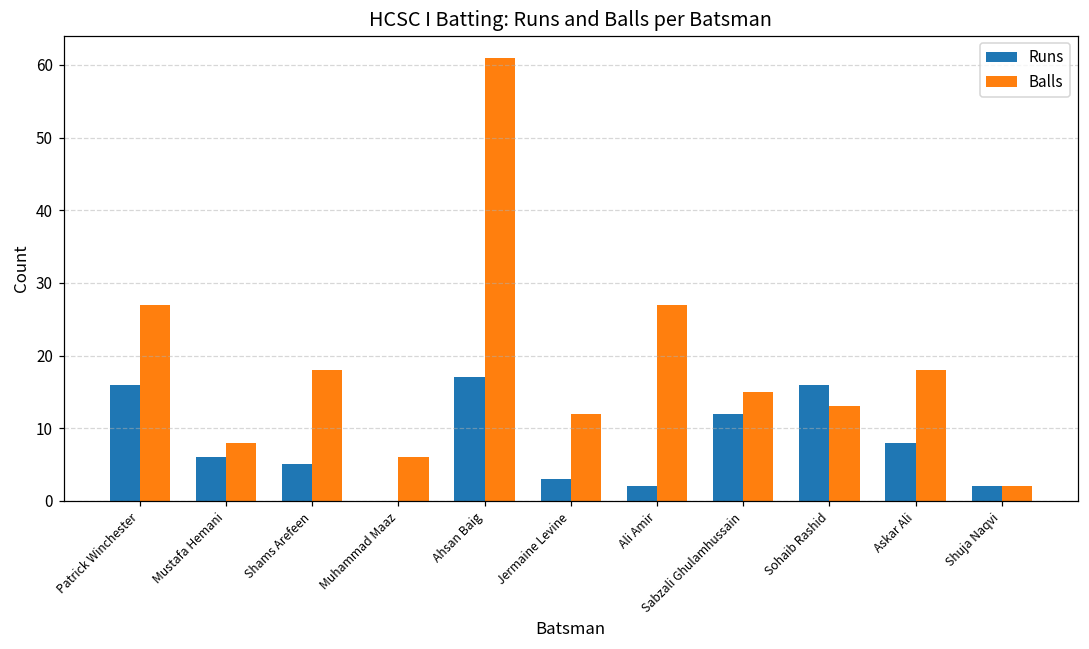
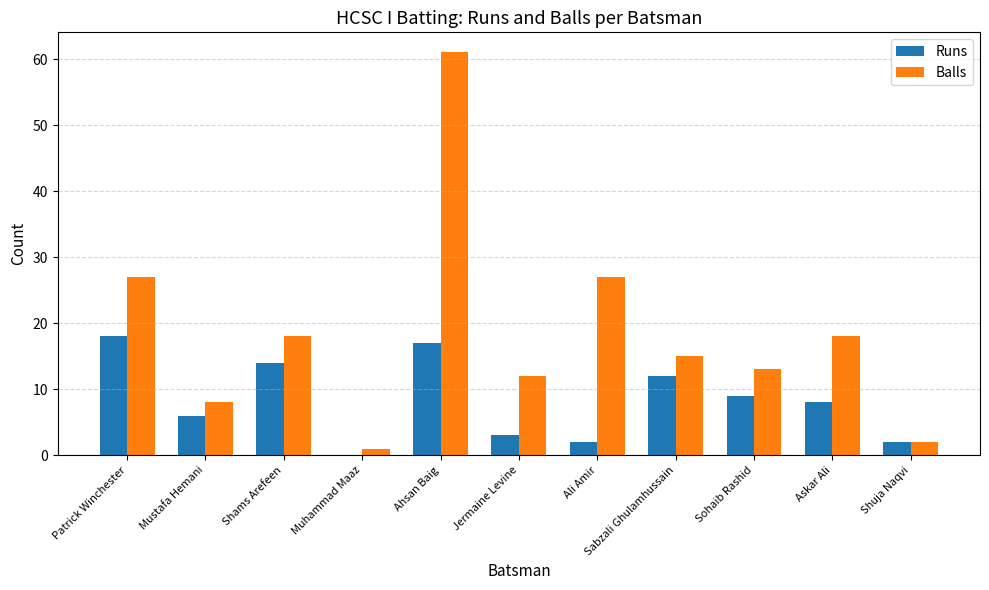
Runs, Patrick Winchester: 16 -> 18
Runs, Shams Arefeen: 5 -> 14
Balls, Muhammad Maaz: 6 -> 1
Runs, Sohaib Rashid: 16 -> 9
